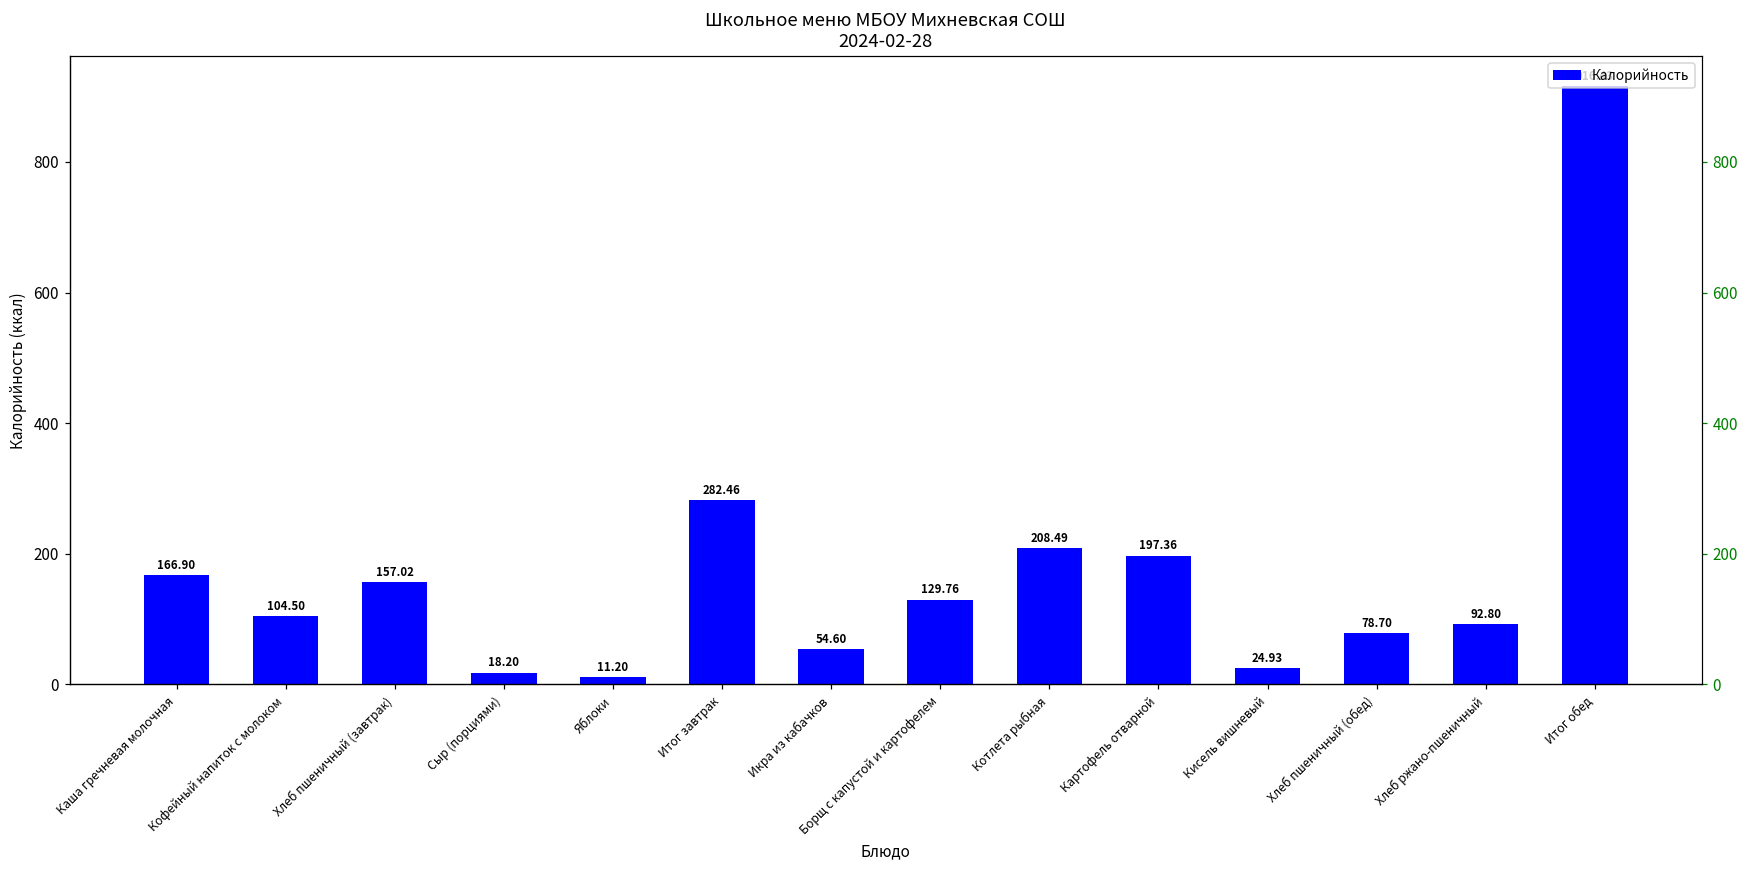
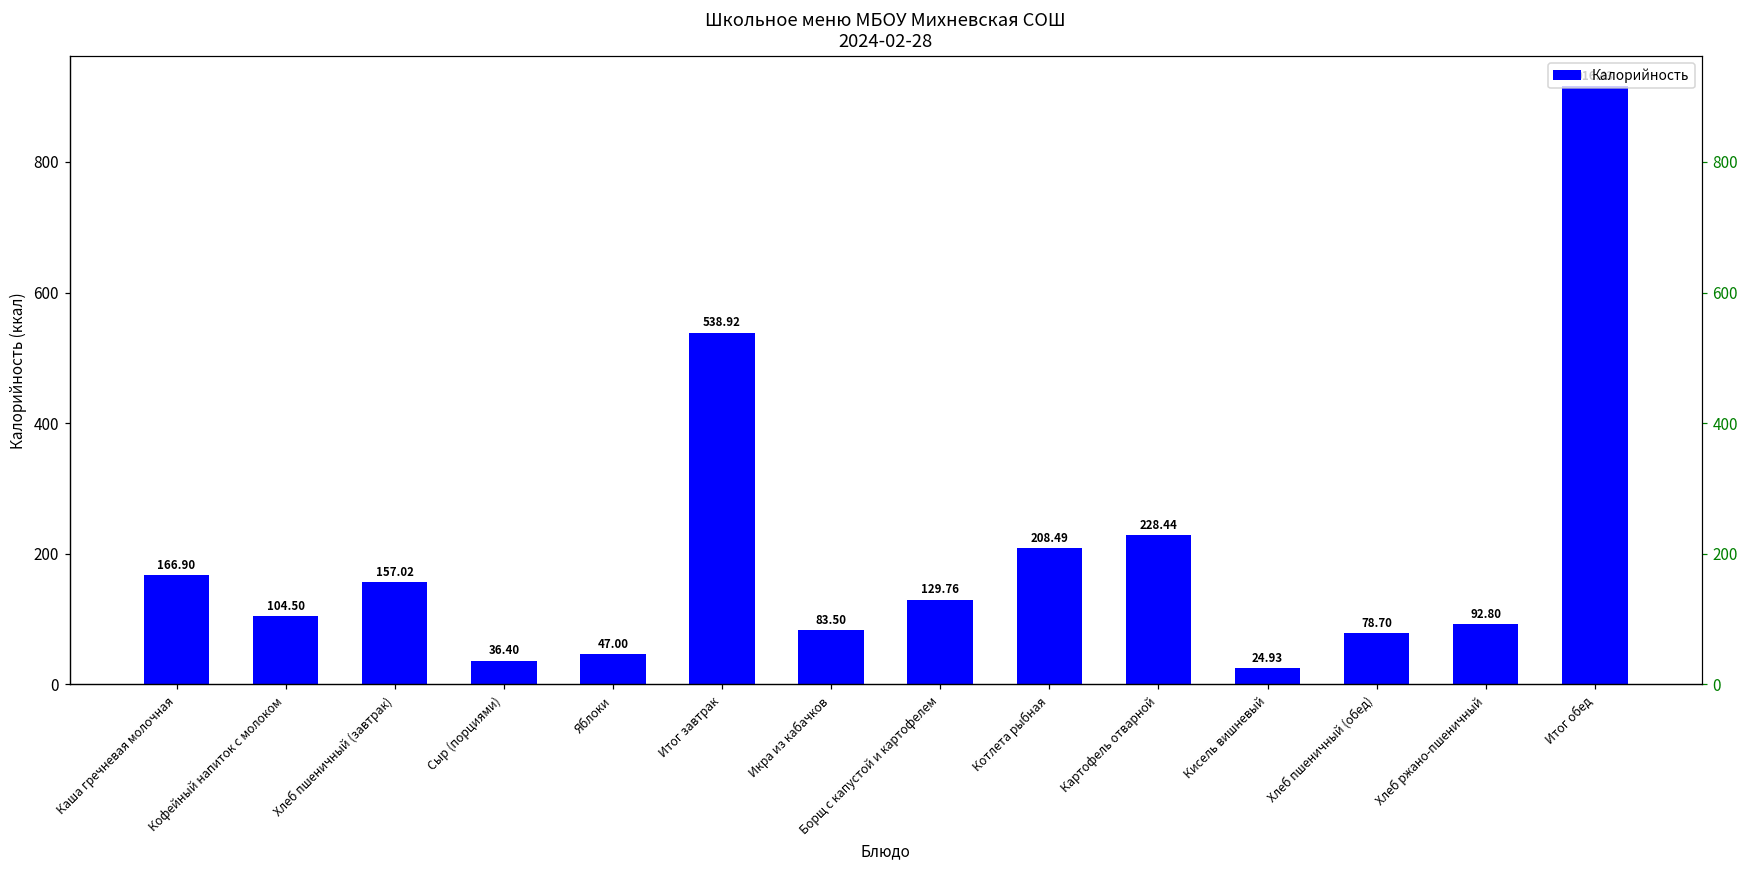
Сыр (порциями): 18.20 -> 36.40
Яблоки: 11.20 -> 47.00
Итог завтрак: 282.46 -> 538.92
Икра из кабачков: 54.60 -> 83.50
Картофель отварной: 197.36 -> 228.44
